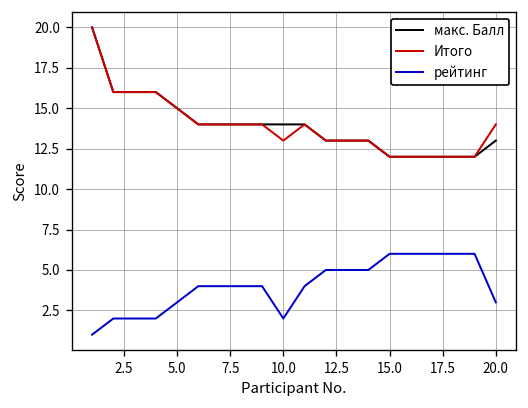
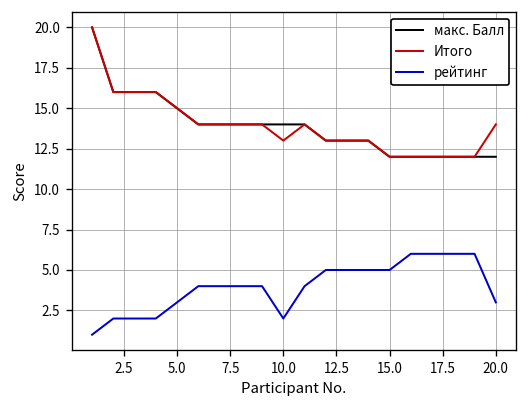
рейтинг, 15.0: 6 -> 5
макс. Балл, 20.0: 13 -> 12
